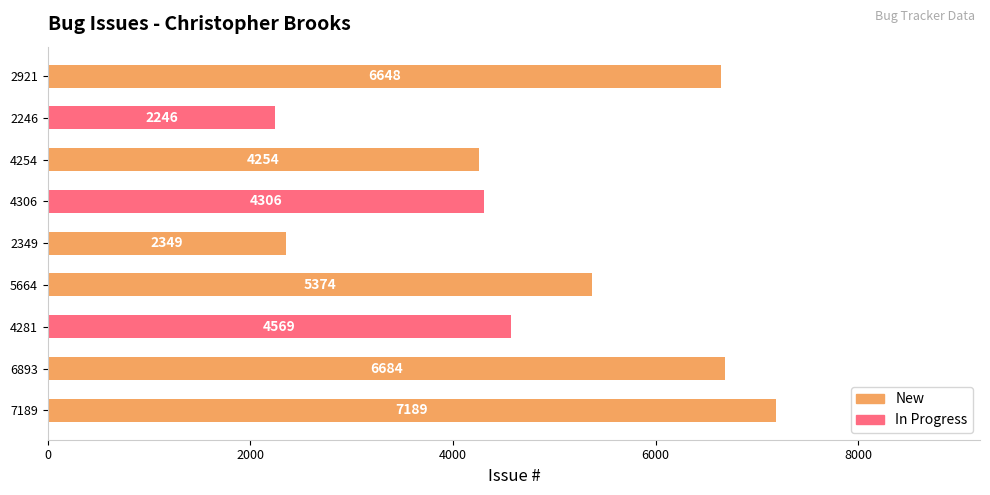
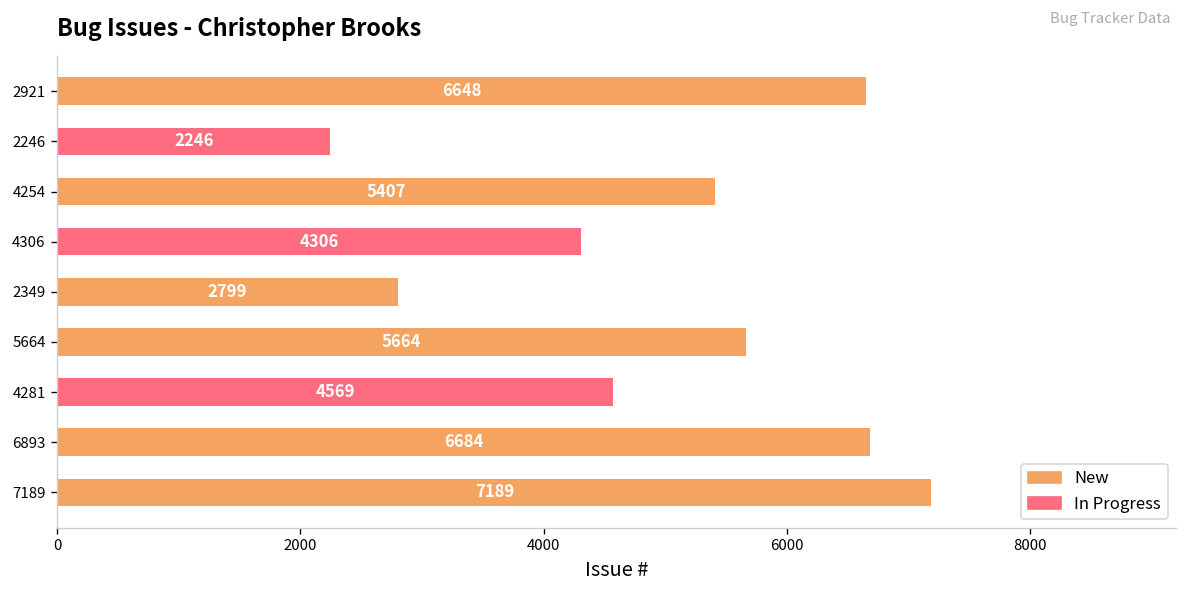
4254: 4254 -> 5407
2349: 2349 -> 2799
5664: 5374 -> 5664
